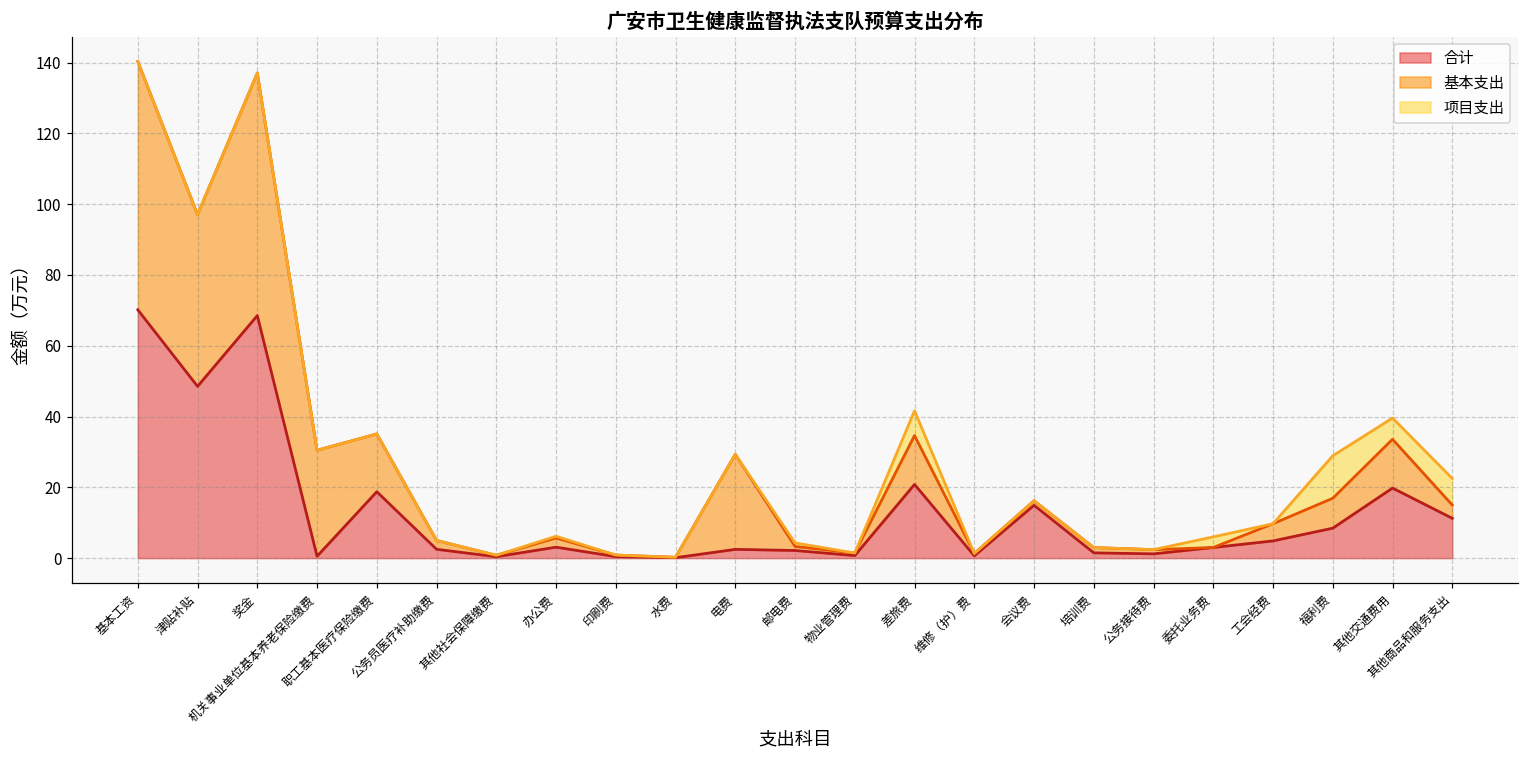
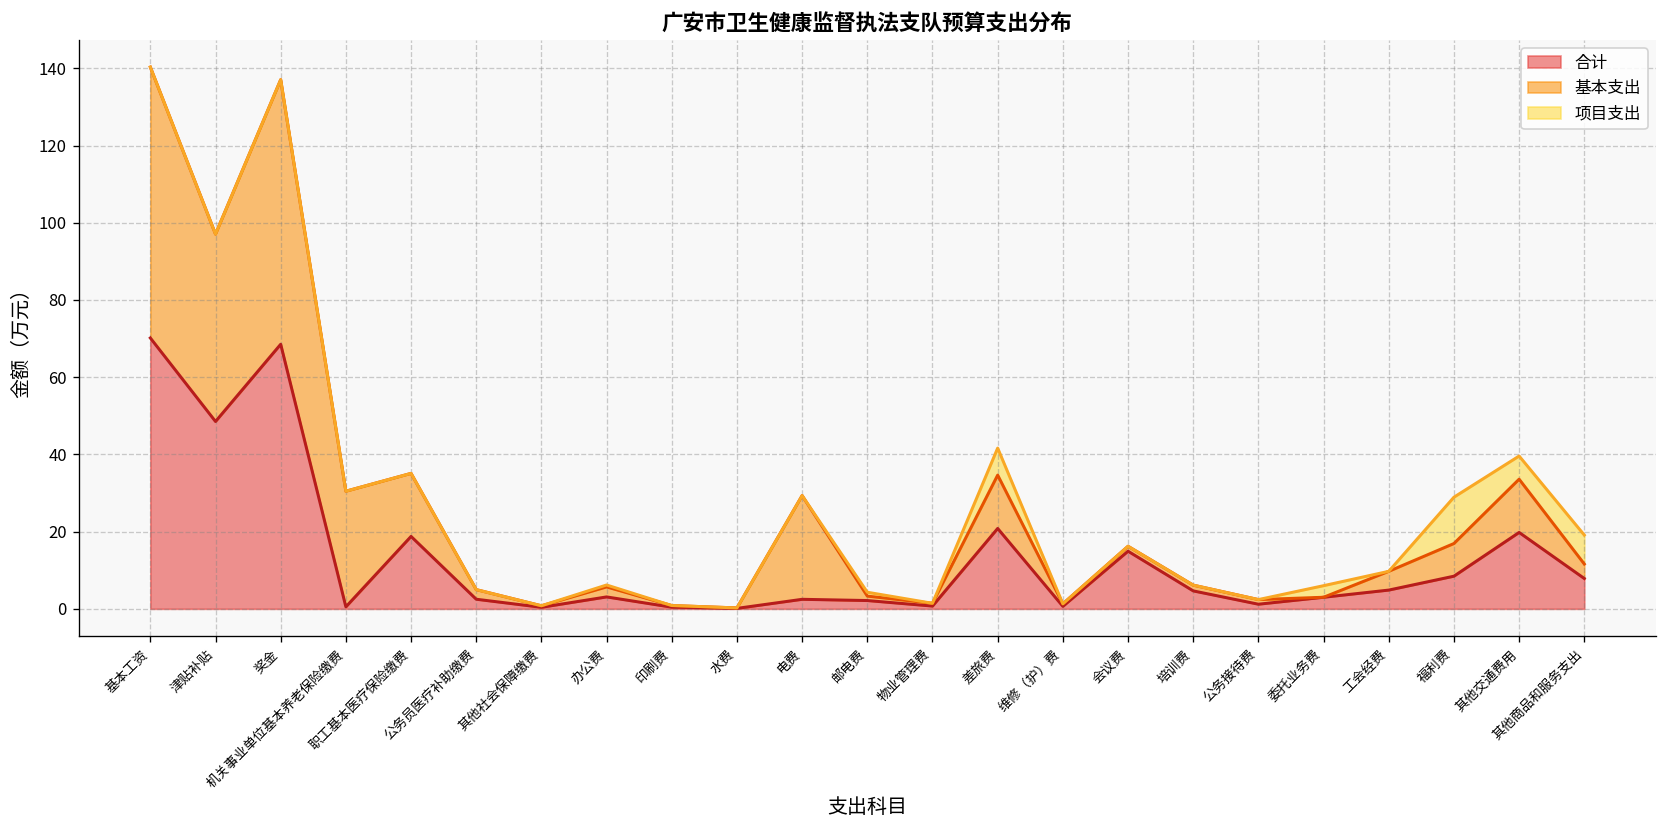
合计, 培训费: 1 -> 5
合计, 其他商品和服务支出: 11 -> 8
